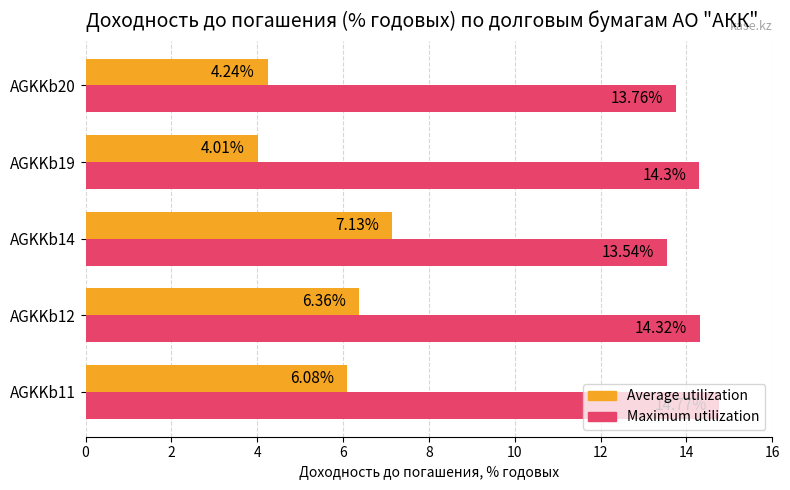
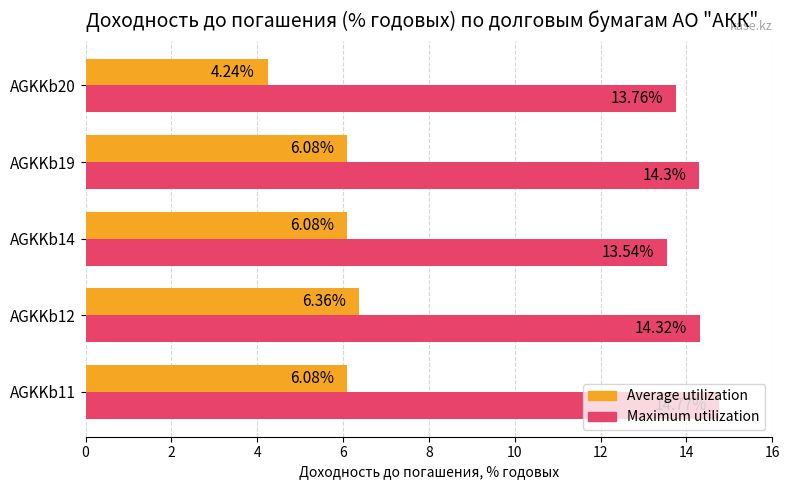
Average utilization, AGKKb19: 4.01% -> 6.08%
Average utilization, AGKKb14: 7.13% -> 6.08%
